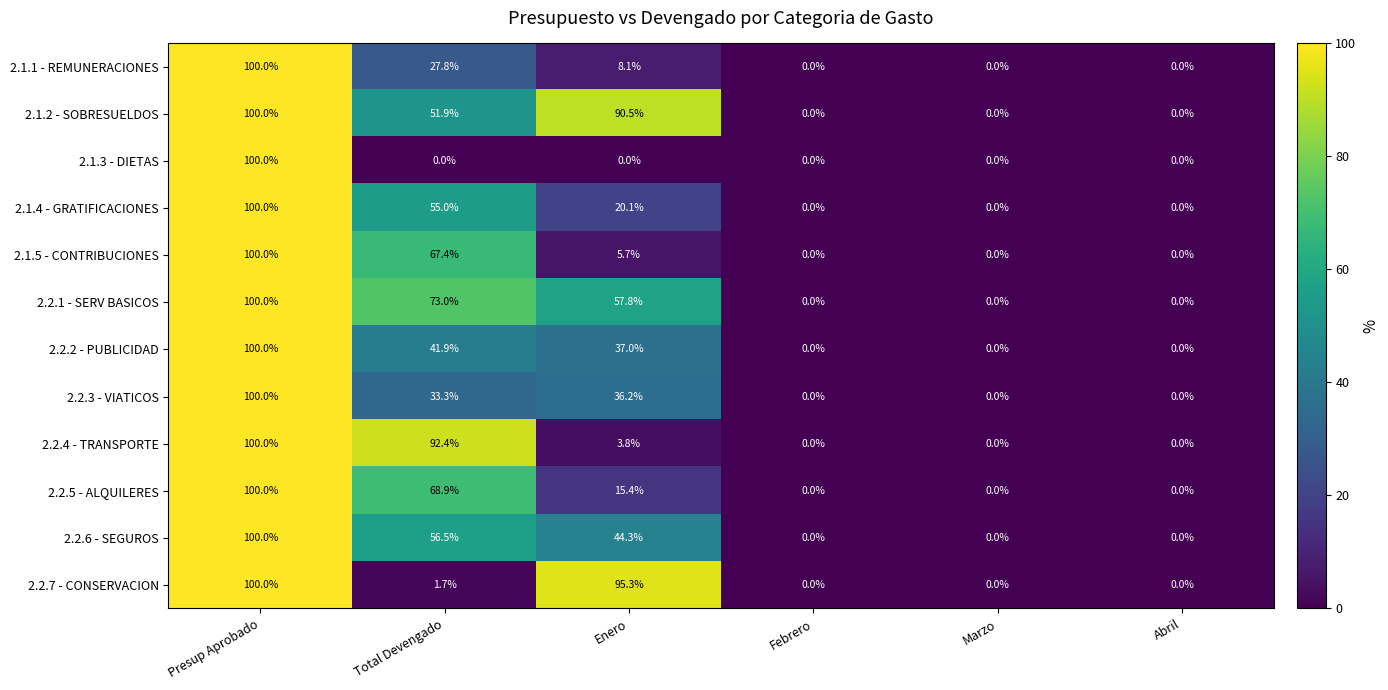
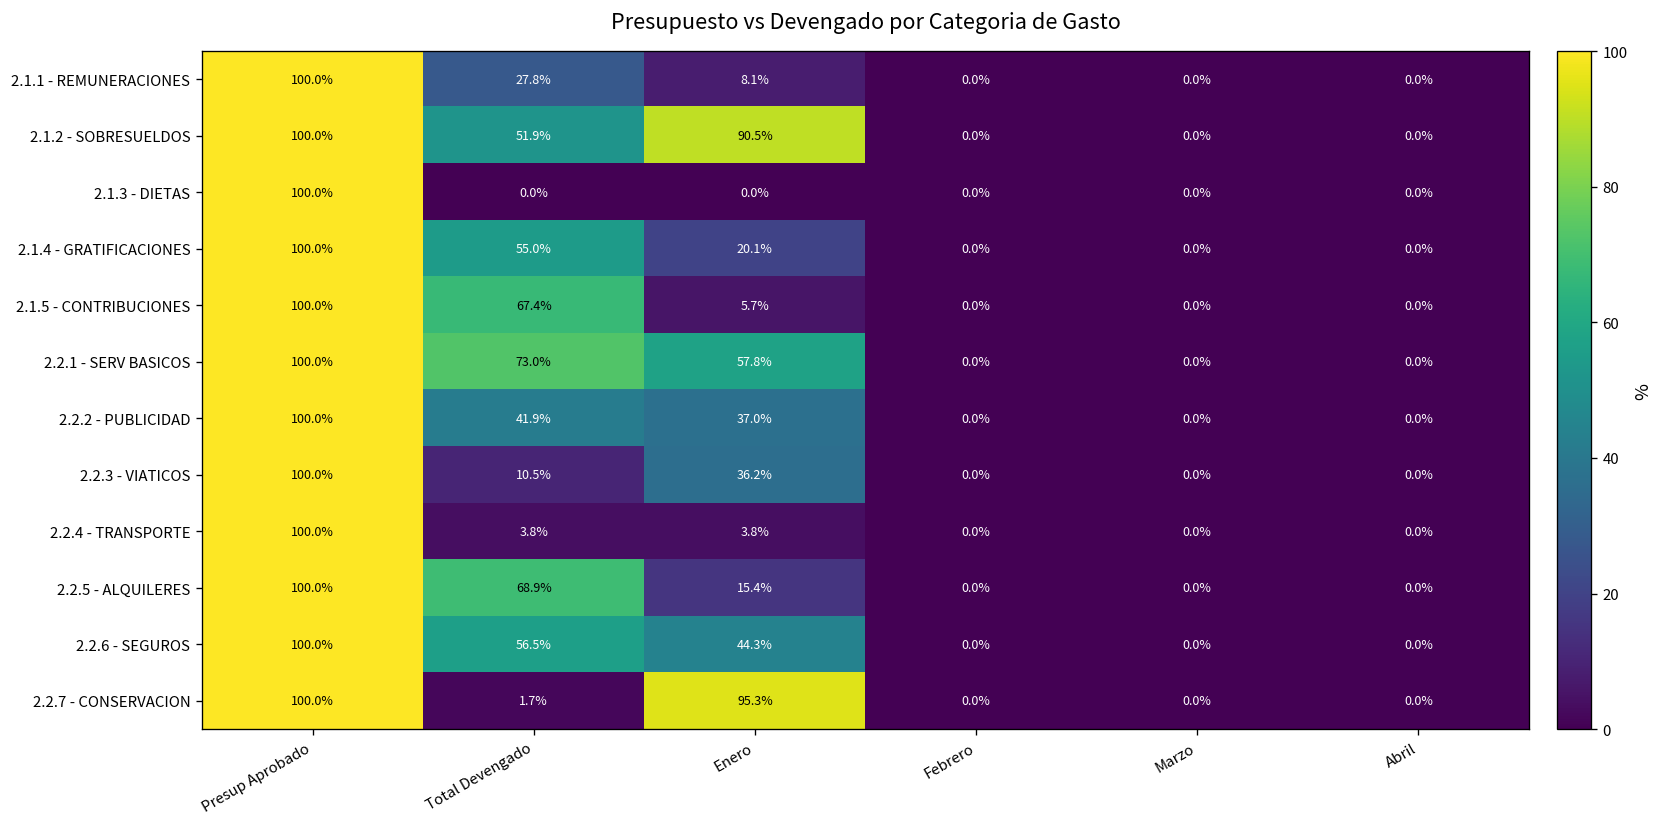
2.2.3 - VIATICOS, Total Devengado: 33.3% -> 10.5%
2.2.4 - TRANSPORTE, Total Devengado: 92.4% -> 3.8%
